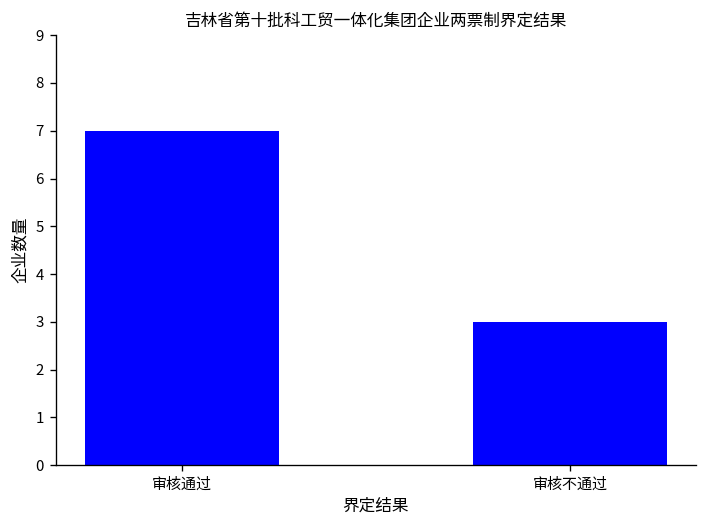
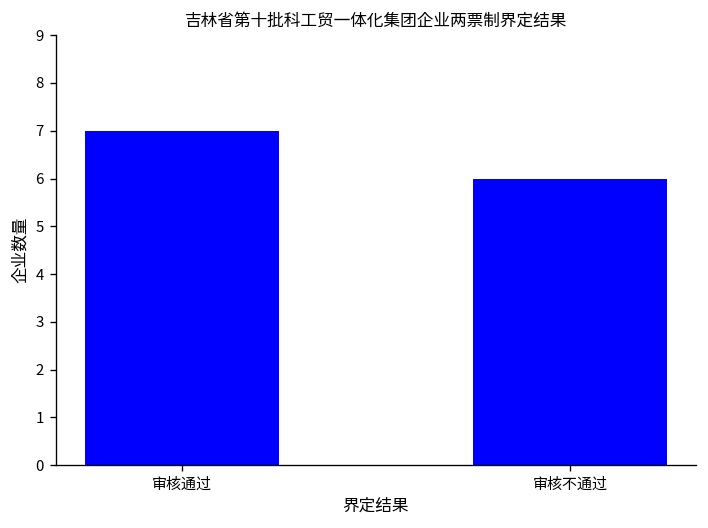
审核不通过: 3 -> 6
